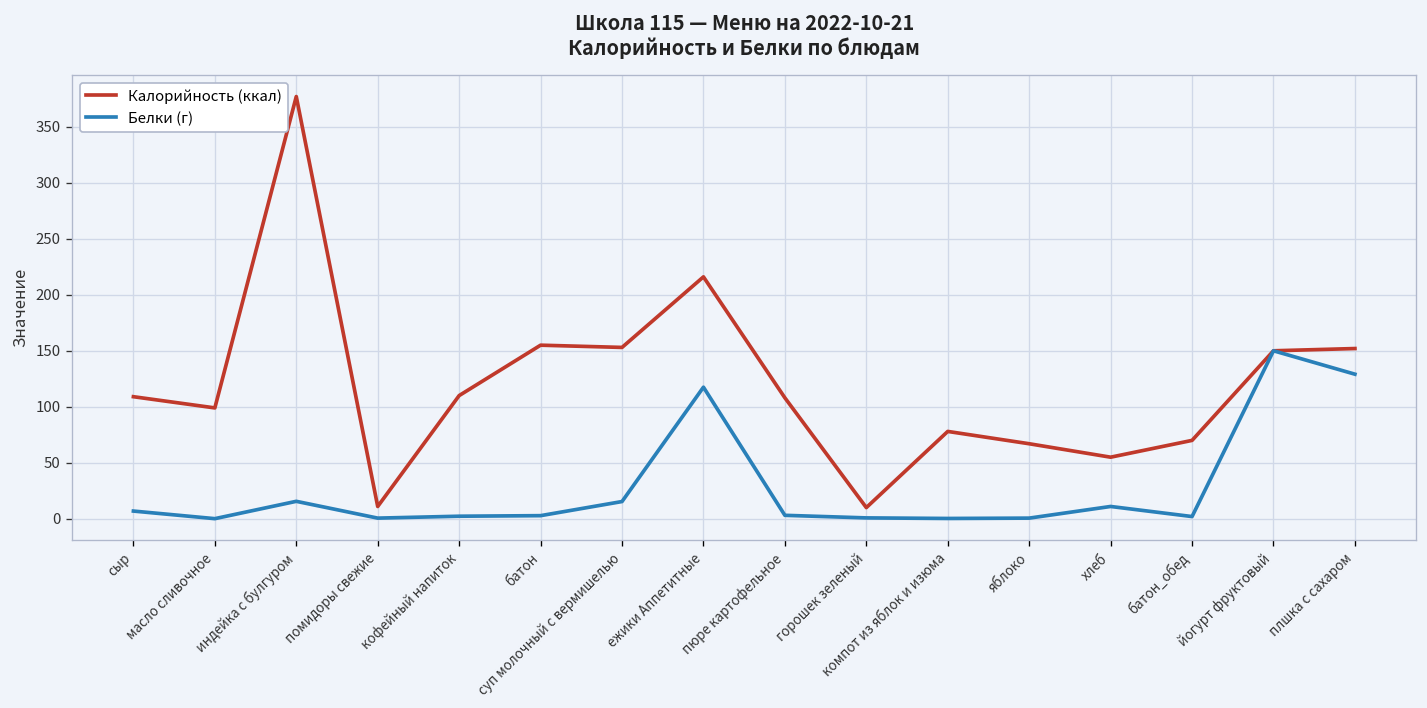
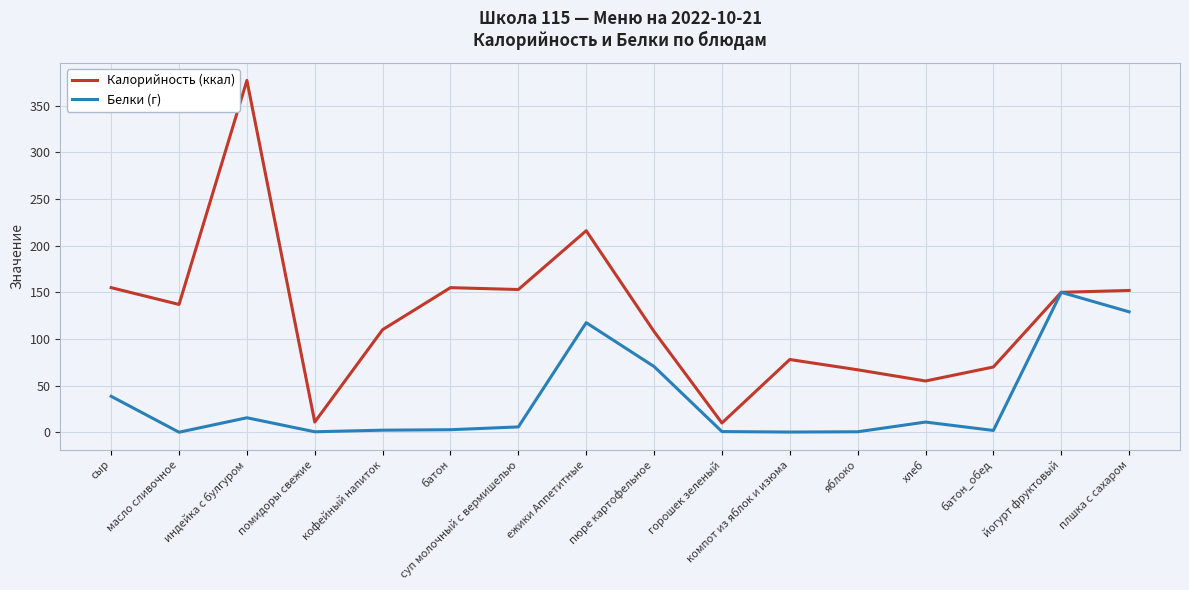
Калорийность (ккал), сыр: 110 -> 160
Белки (г), сыр: 10 -> 40
Калорийность (ккал), масло сливочное: 100 -> 140
Белки (г), суп молочный с вермишелью: 20 -> 10
Белки (г), пюре картофельное: 0 -> 70
